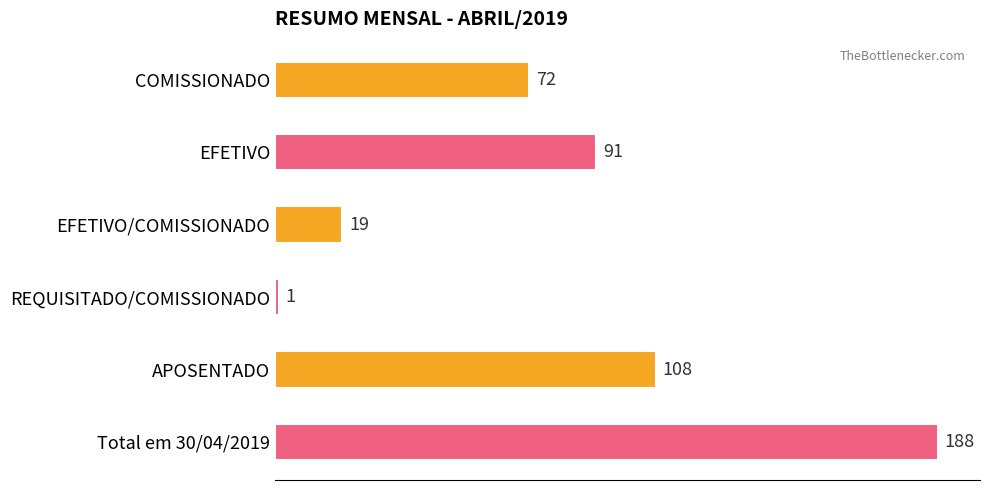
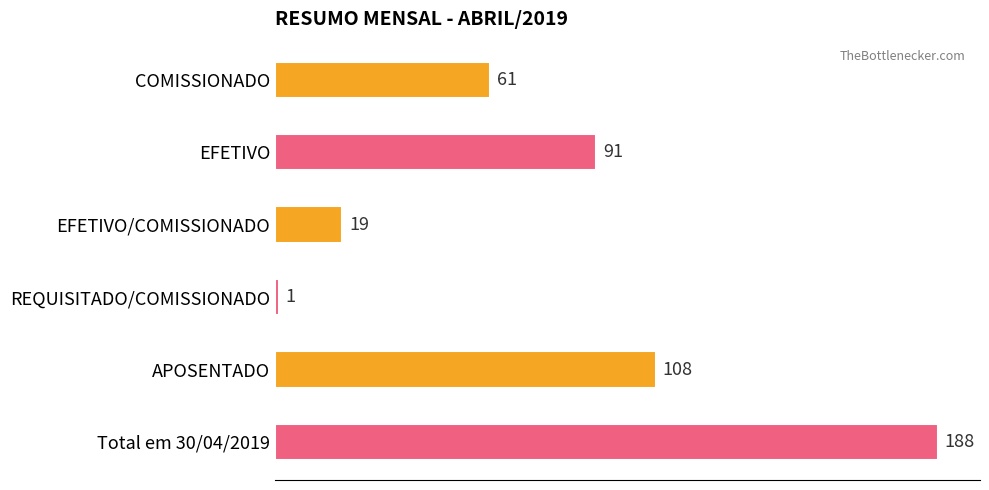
COMISSIONADO: 72 -> 61
